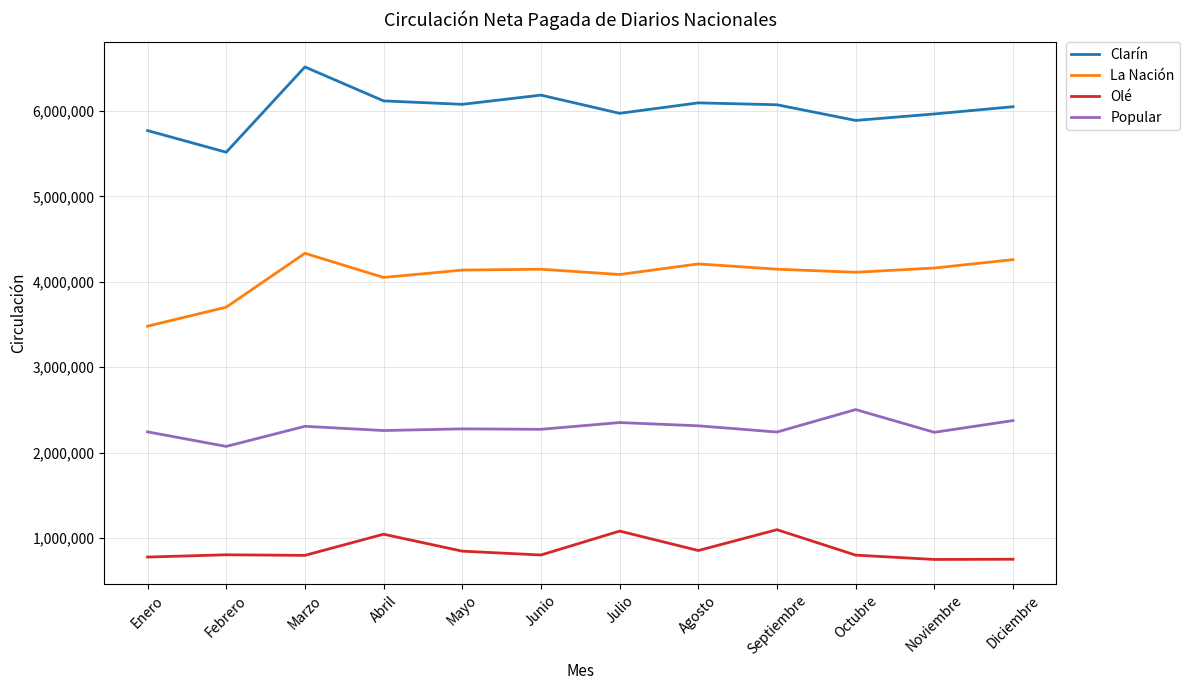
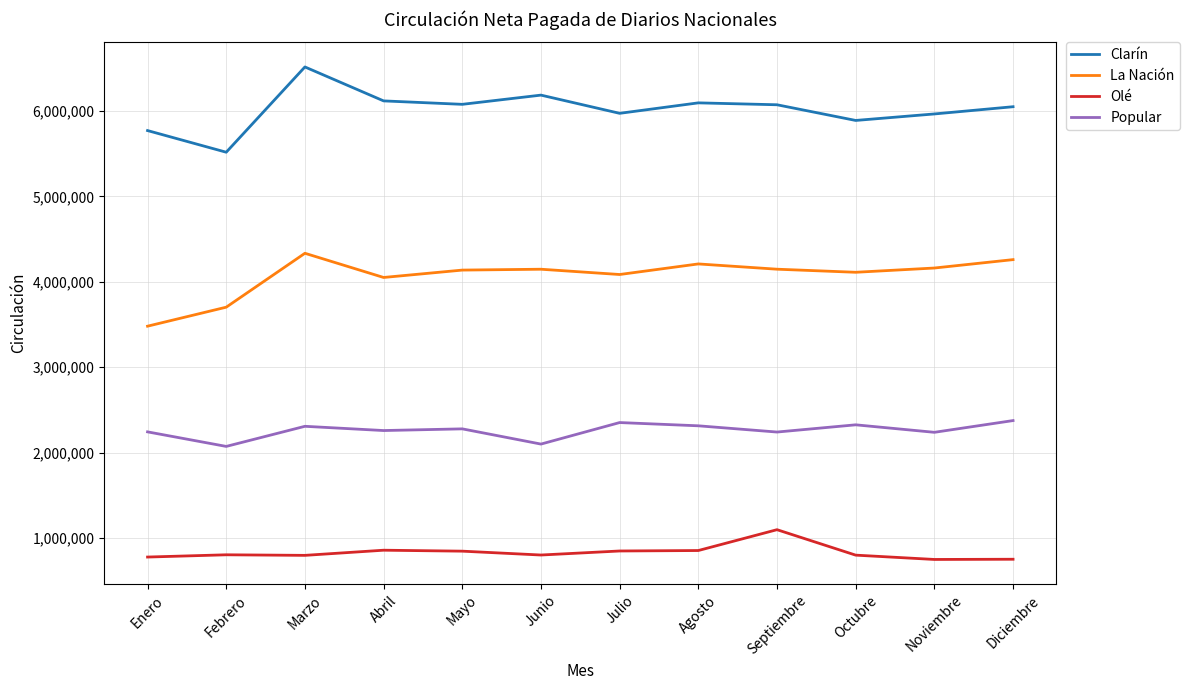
Olé, Abril: 1,000,000 -> 900,000
Popular, Junio: 2,300,000 -> 2,100,000
Olé, Julio: 1,100,000 -> 800,000
Popular, Octubre: 2,500,000 -> 2,300,000
